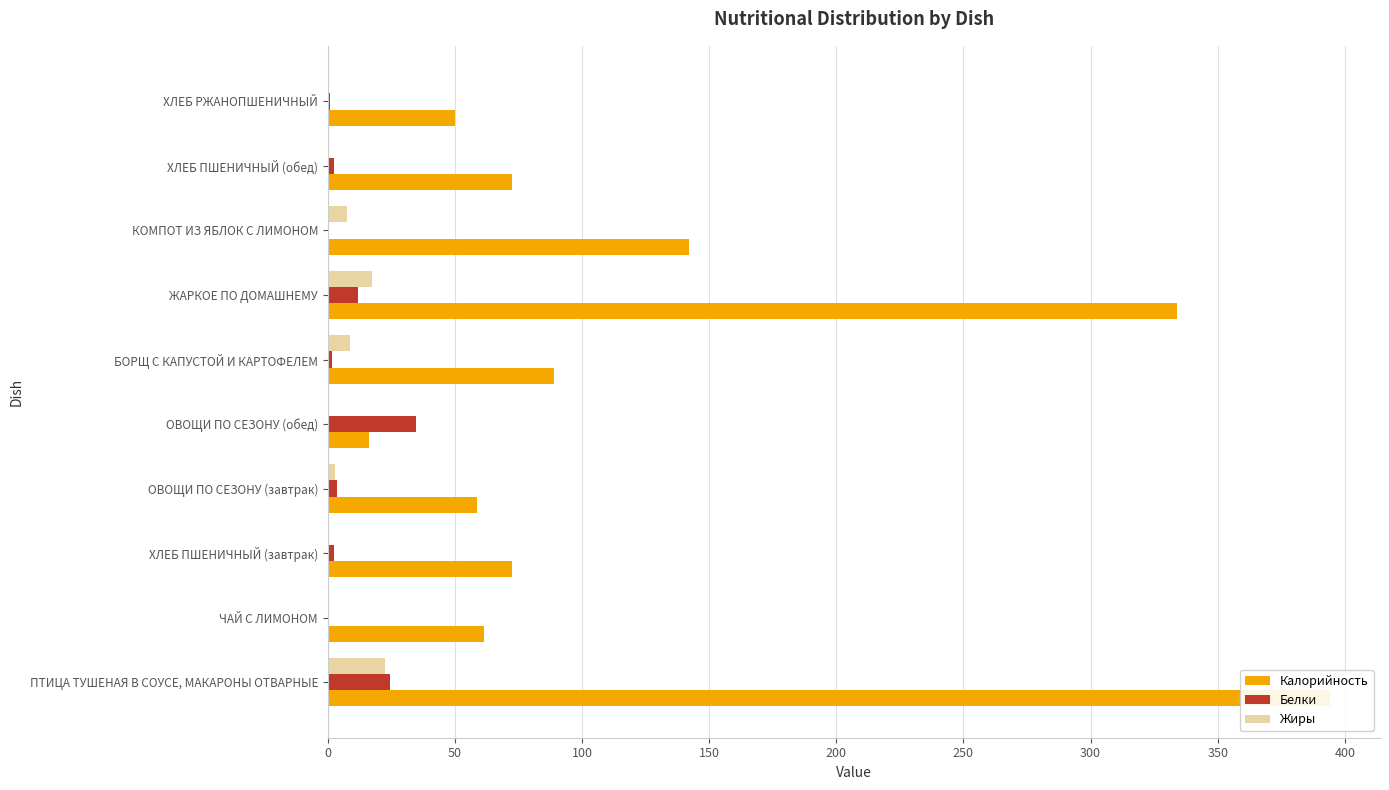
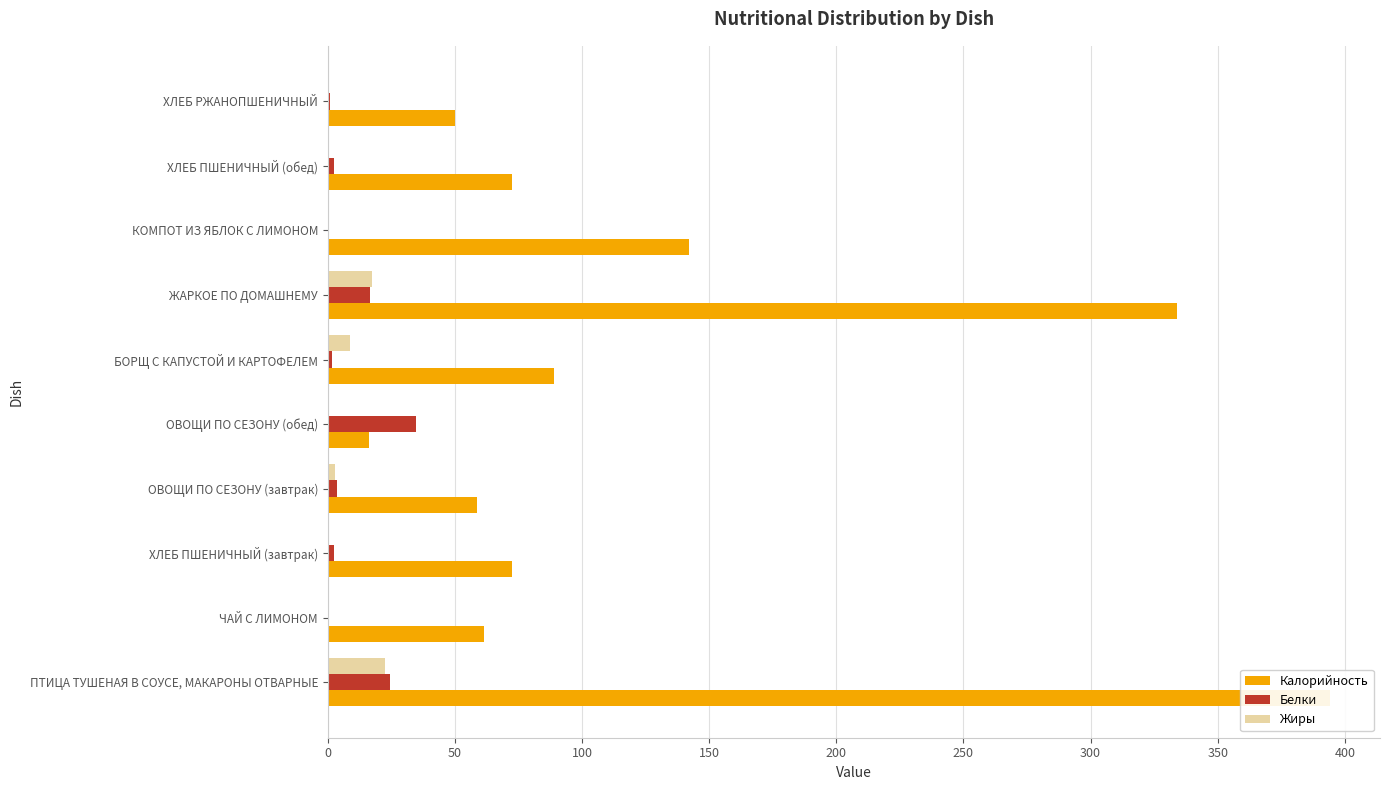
Жиры, КОМПОТ ИЗ ЯБЛОК С ЛИМОНОМ: 8 -> 0
Белки, ЖАРКОЕ ПО ДОМАШНЕМУ: 12 -> 17
